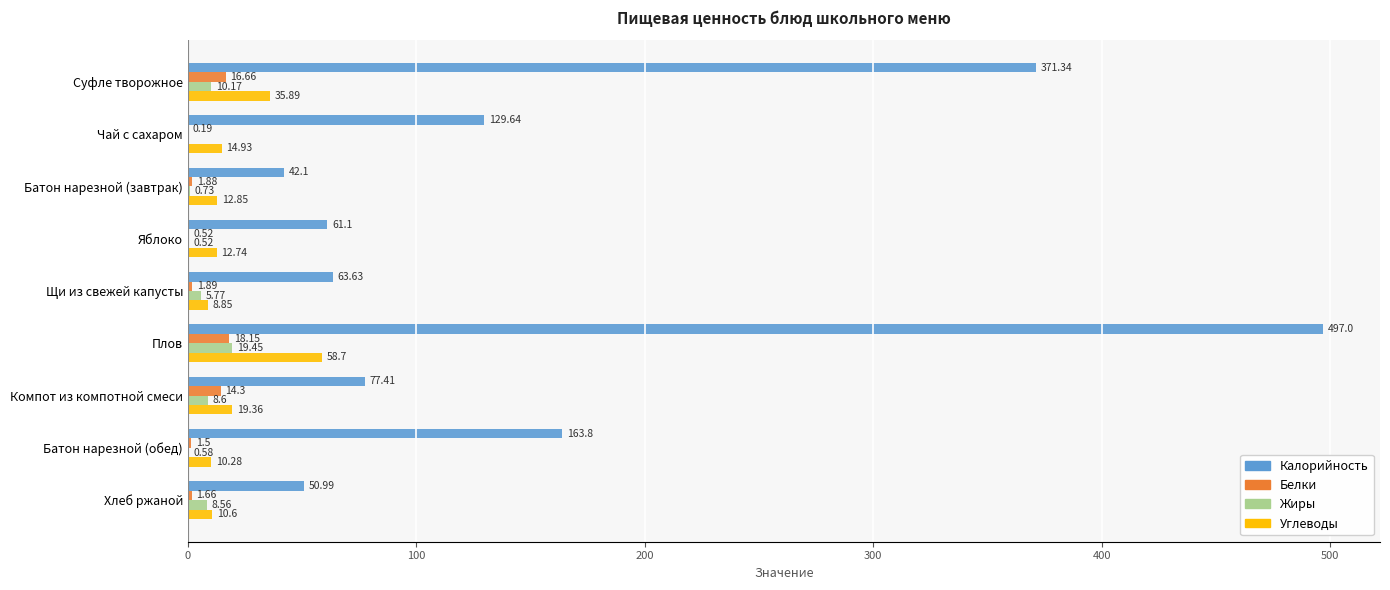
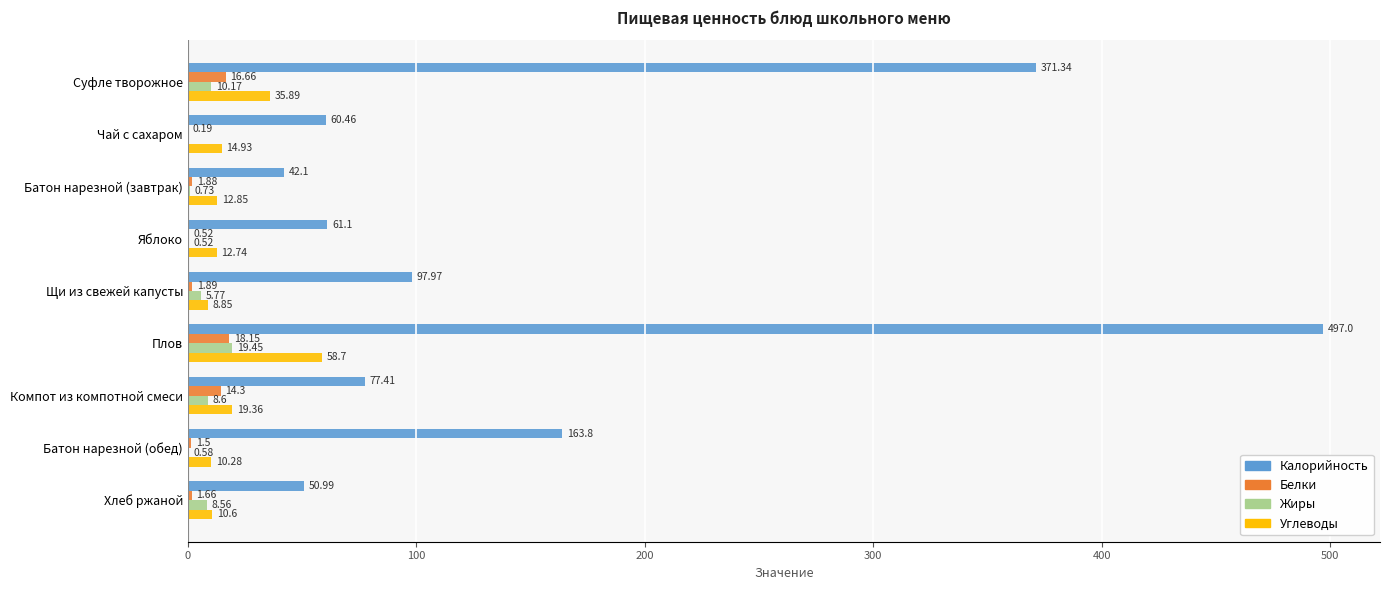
Калорийность, Чай с сахаром: 129.64 -> 60.46
Калорийность, Щи из свежей капусты: 63.63 -> 97.97
